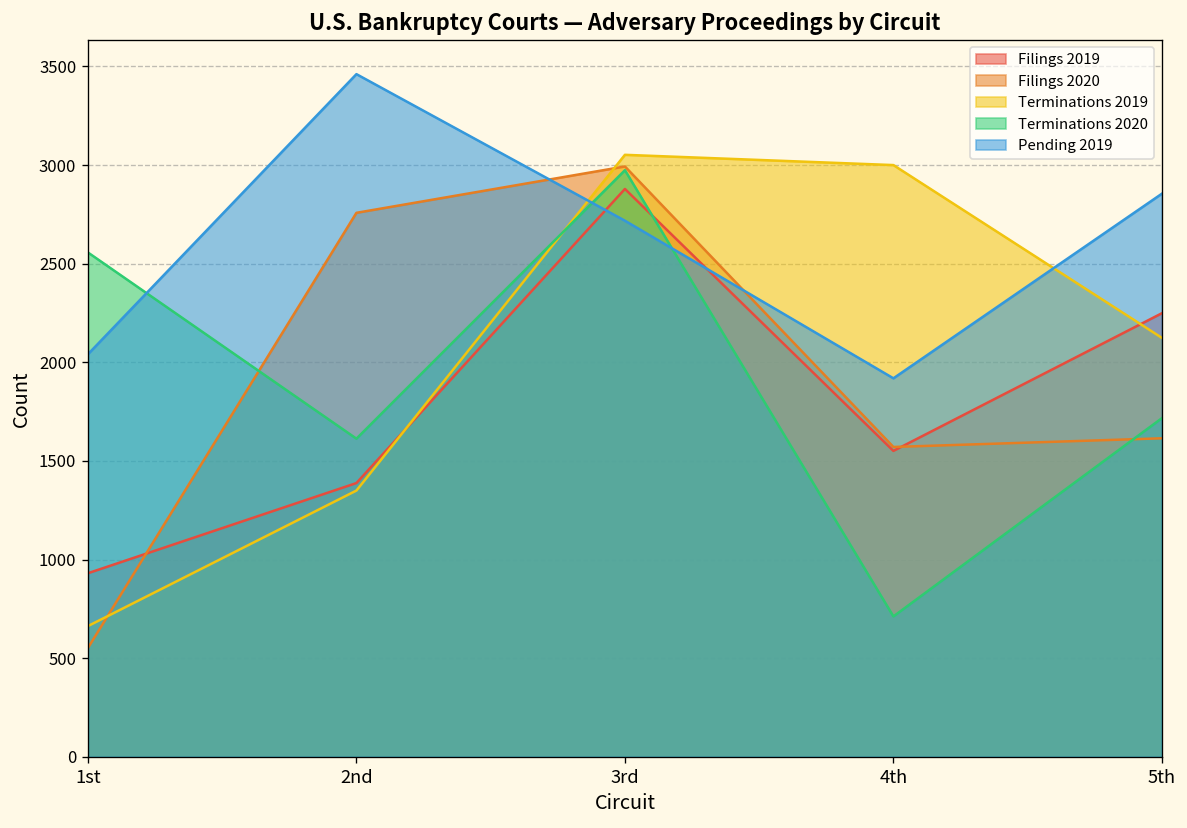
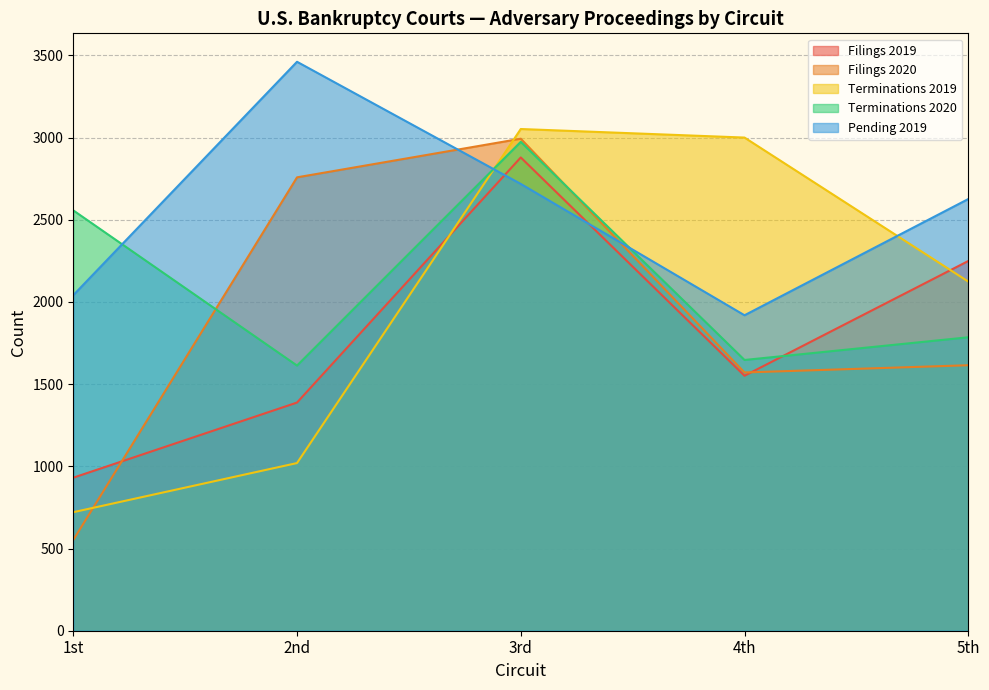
Terminations 2019, 1st: 660 -> 720
Terminations 2019, 2nd: 1350 -> 1020
Terminations 2020, 4th: 710 -> 1650
Terminations 2020, 5th: 1720 -> 1790
Pending 2019, 5th: 2860 -> 2630
